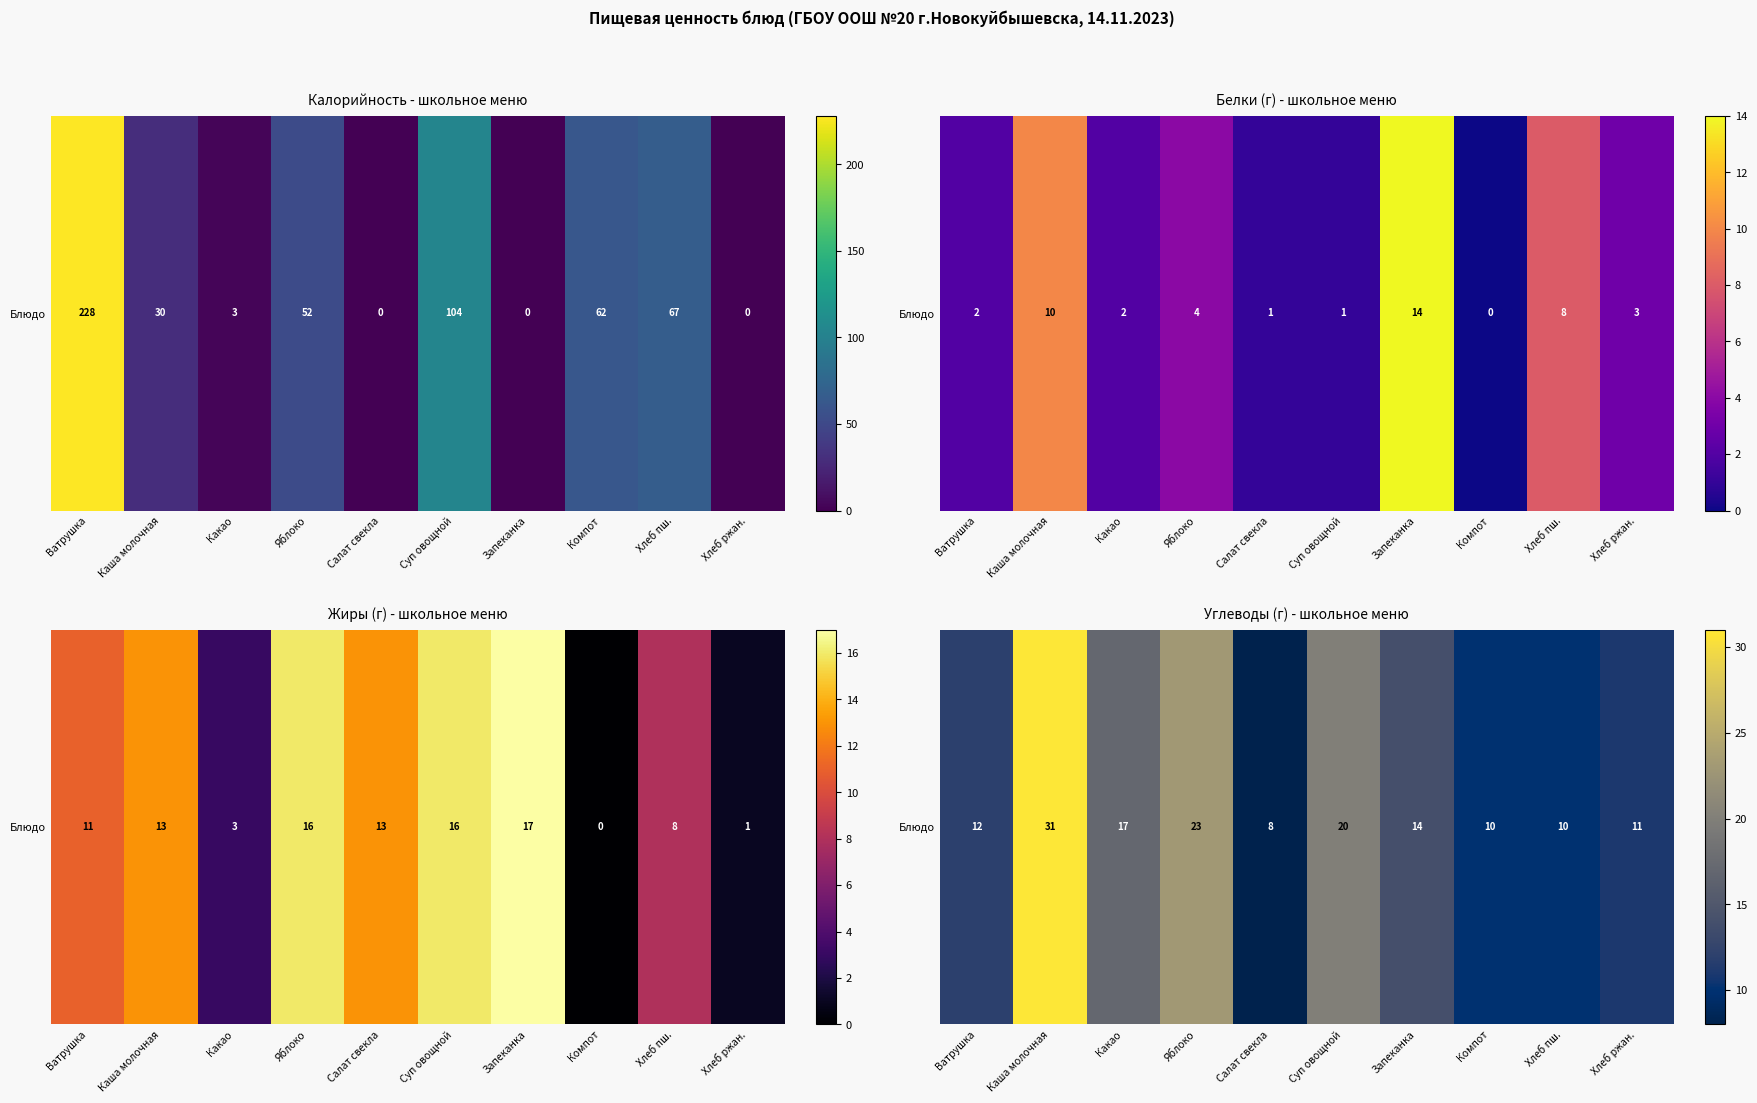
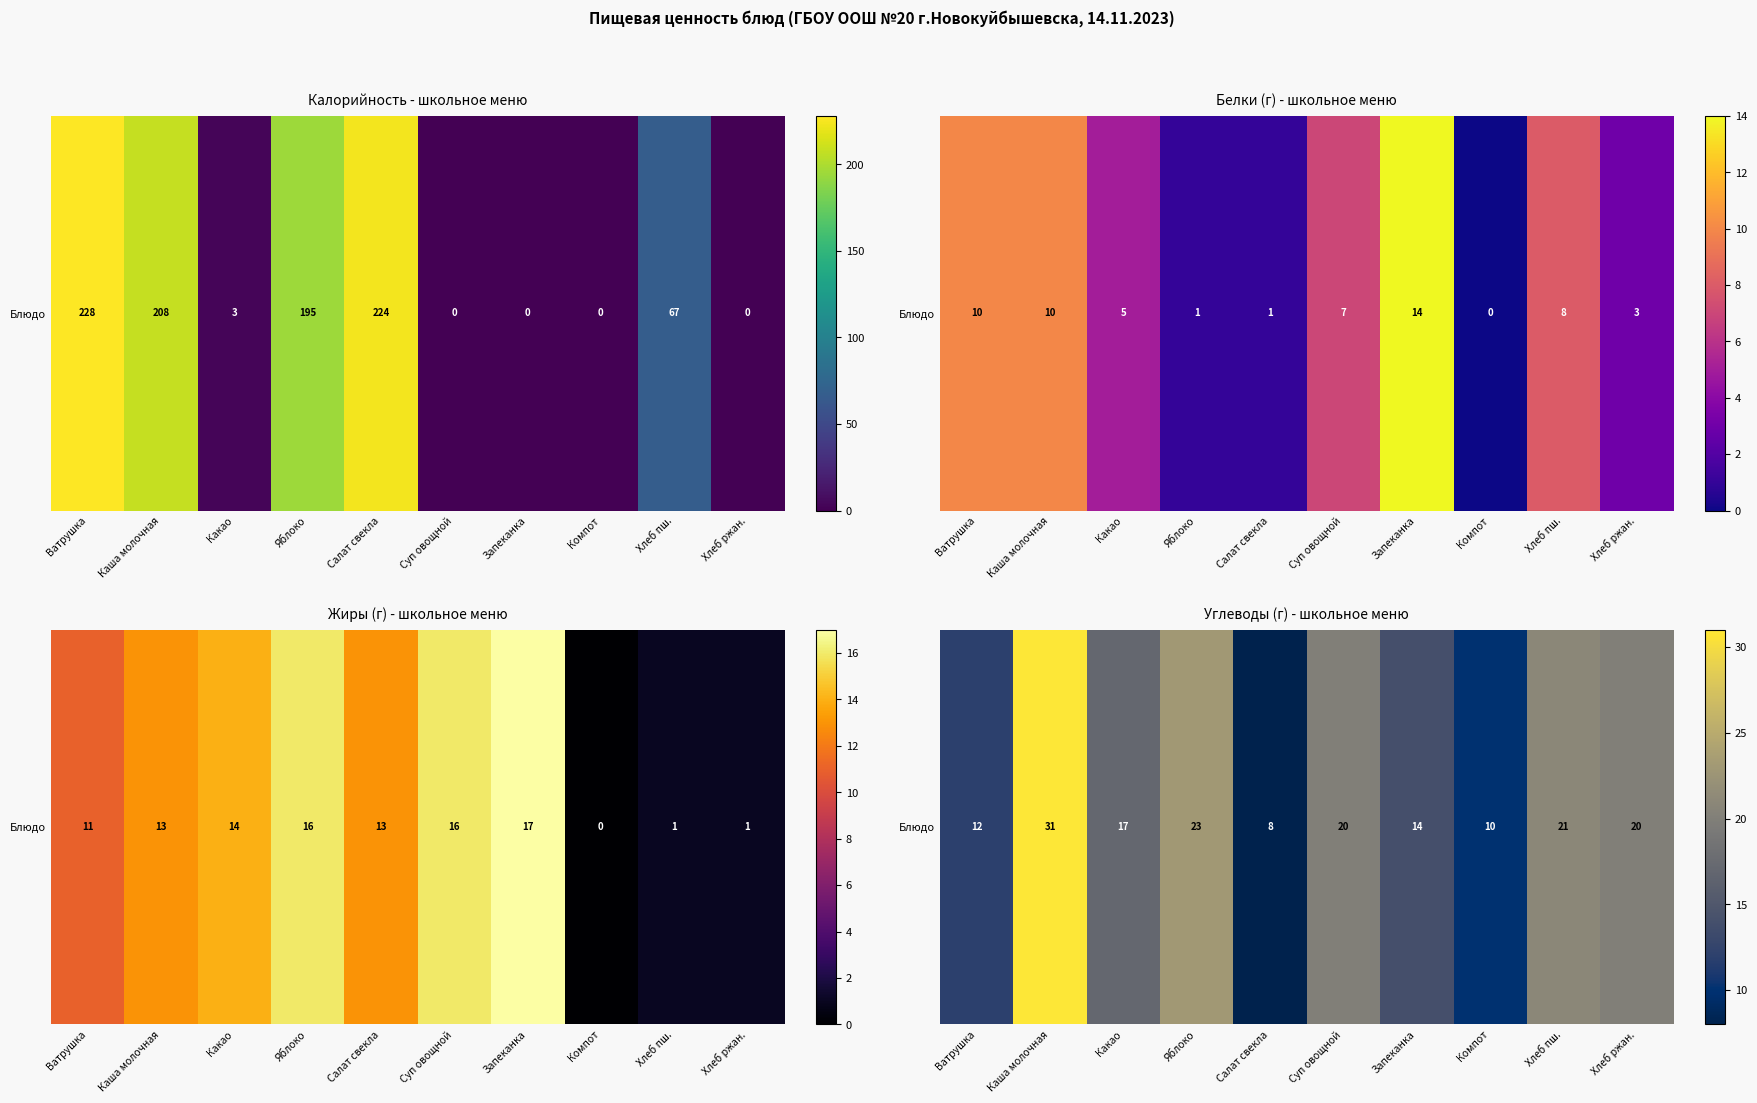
Калорийность - школьное меню, Блюдо, Каша молочная: 30 -> 208
Калорийность - школьное меню, Блюдо, Яблоко: 52 -> 195
Калорийность - школьное меню, Блюдо, Салат свекла: 0 -> 224
Калорийность - школьное меню, Блюдо, Суп овощной: 104 -> 0
Калорийность - школьное меню, Блюдо, Компот: 62 -> 0
Белки (г) - школьное меню, Блюдо, Ватрушка: 2 -> 10
Белки (г) - школьное меню, Блюдо, Какао: 2 -> 5
Белки (г) - школьное меню, Блюдо, Яблоко: 4 -> 1
Белки (г) - школьное меню, Блюдо, Суп овощной: 1 -> 7
Жиры (г) - школьное меню, Блюдо, Какао: 3 -> 14
Жиры (г) - школьное меню, Блюдо, Хлеб пш.: 8 -> 1
Углеводы (г) - школьное меню, Блюдо, Хлеб пш.: 10 -> 21
Углеводы (г) - школьное меню, Блюдо, Хлеб ржан.: 11 -> 20
